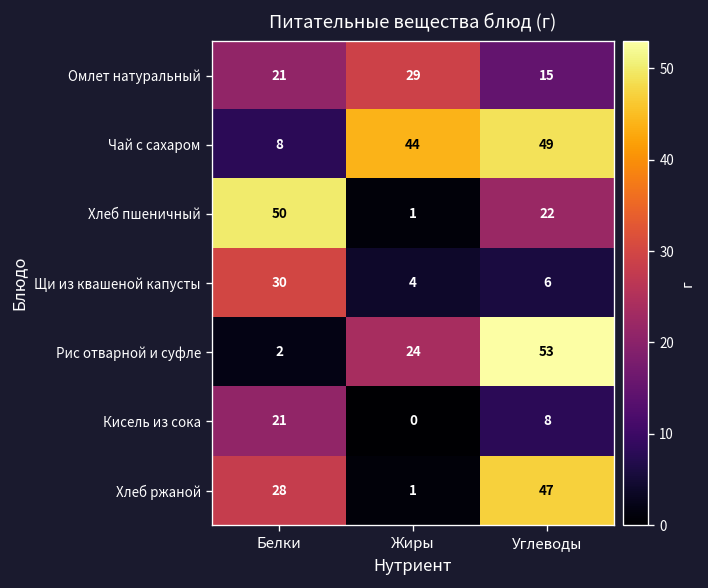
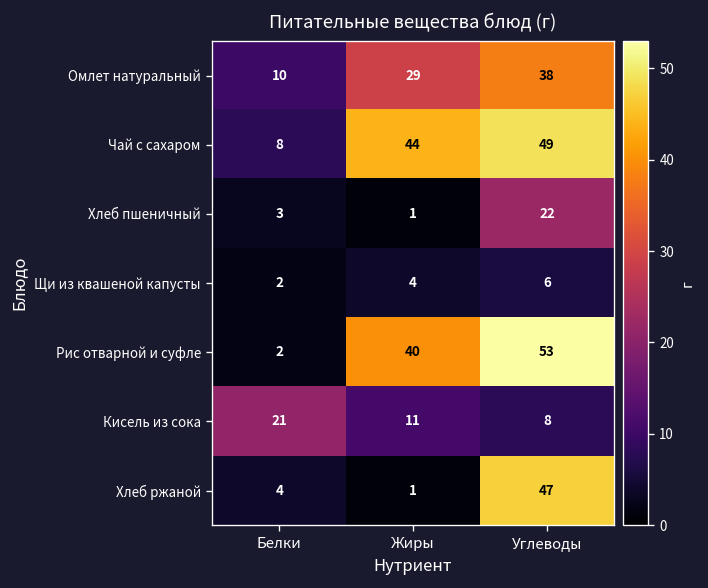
Омлет натуральный, Белки: 21 -> 10
Омлет натуральный, Углеводы: 15 -> 38
Хлеб пшеничный, Белки: 50 -> 3
Щи из квашеной капусты, Белки: 30 -> 2
Рис отварной и суфле, Жиры: 24 -> 40
Кисель из сока, Жиры: 0 -> 11
Хлеб ржаной, Белки: 28 -> 4
